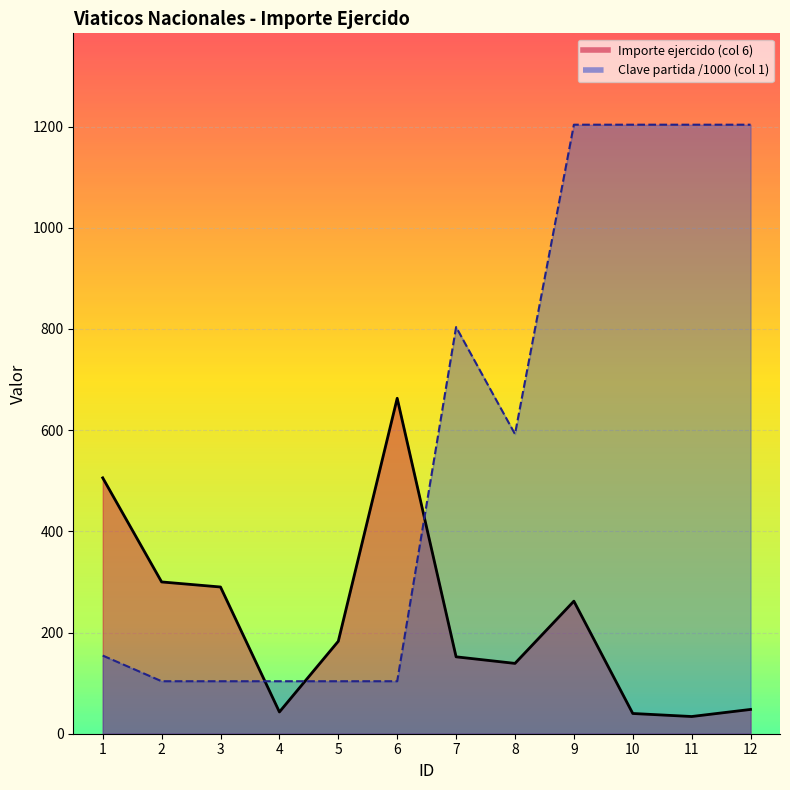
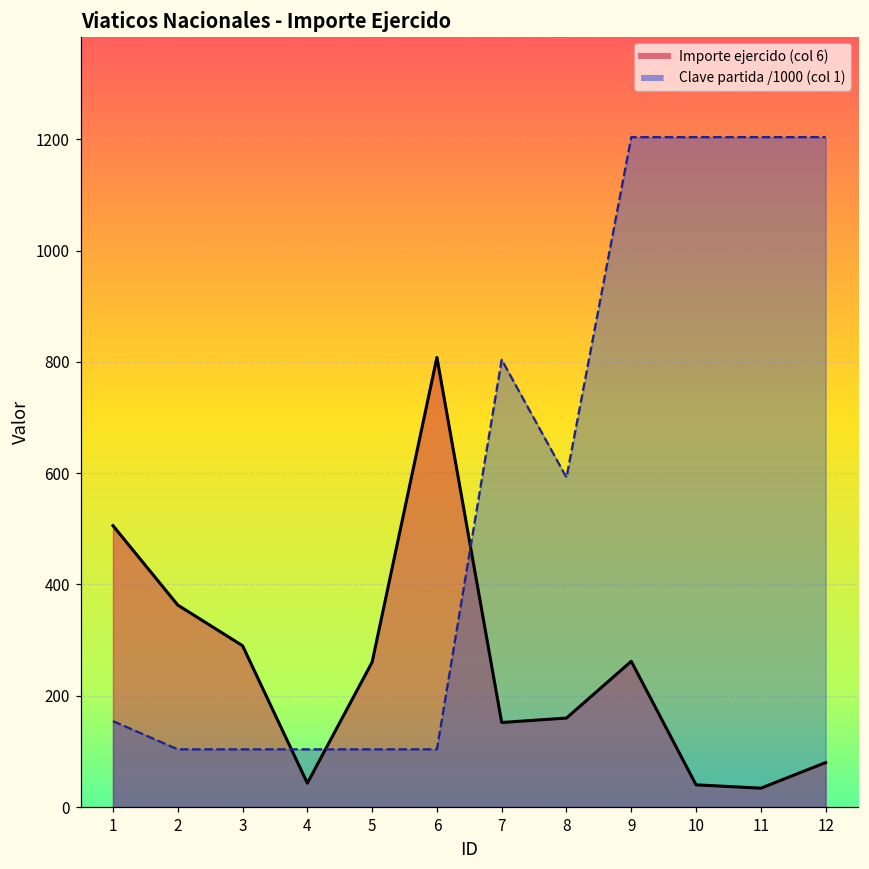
Importe ejercido (col 6), 2: 300 -> 360
Importe ejercido (col 6), 5: 180 -> 260
Importe ejercido (col 6), 6: 660 -> 810
Importe ejercido (col 6), 8: 140 -> 160
Importe ejercido (col 6), 12: 50 -> 80
